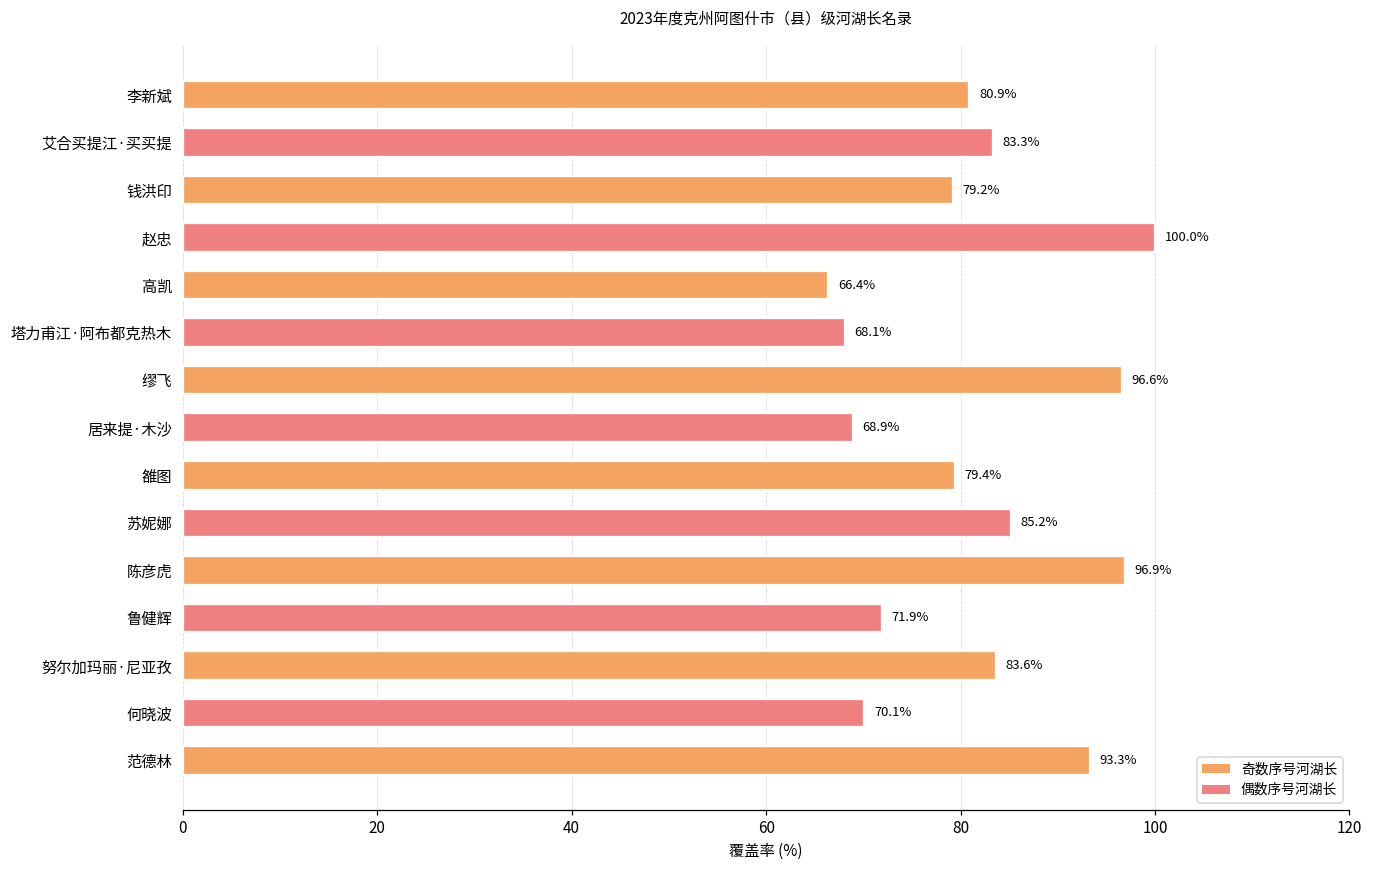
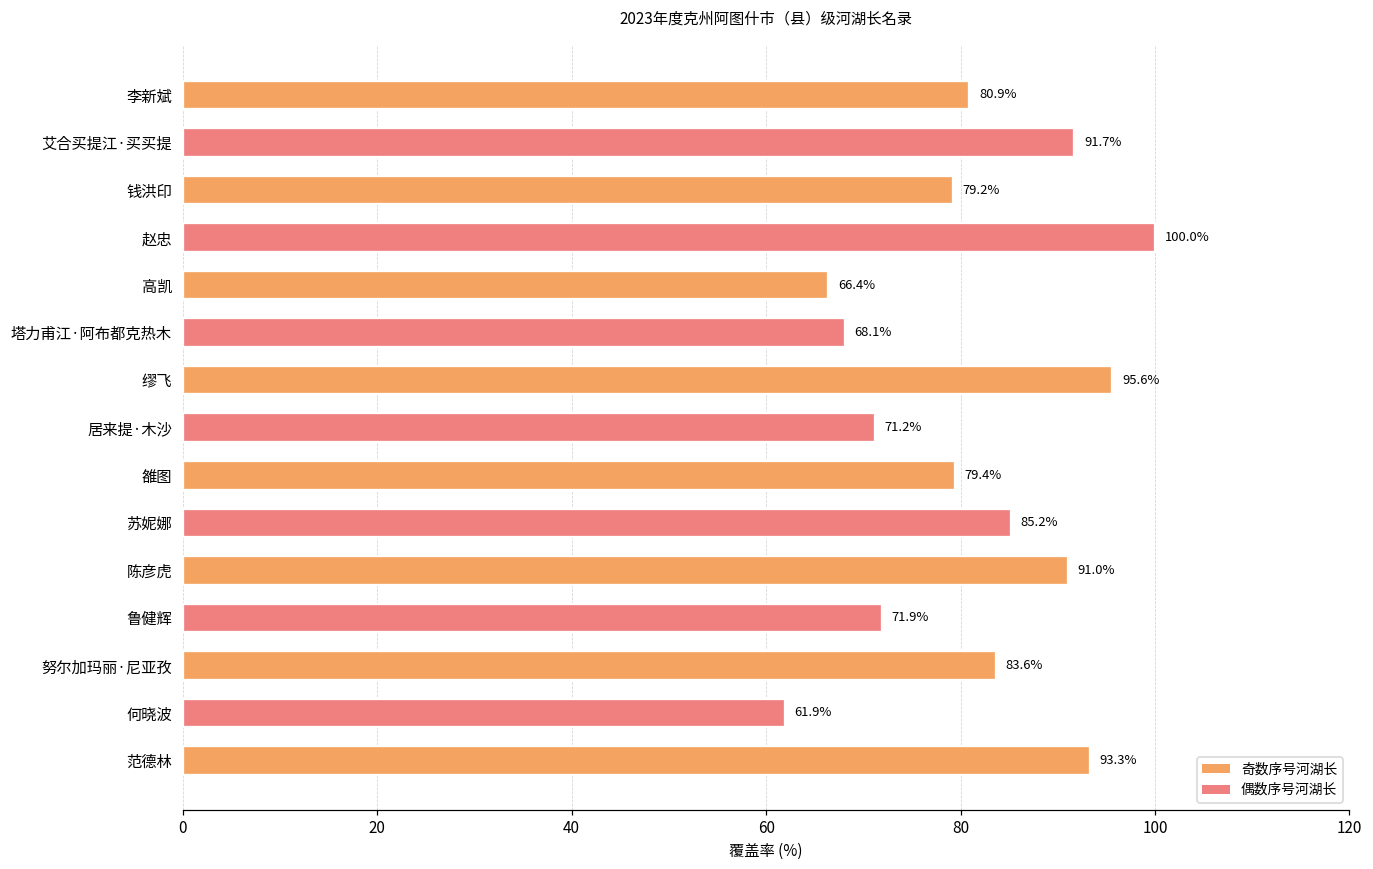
艾合买提江·买买提: 83.3% -> 91.7%
缪飞: 96.6% -> 95.6%
居来提·木沙: 68.9% -> 71.2%
陈彦虎: 96.9% -> 91.0%
何晓波: 70.1% -> 61.9%
